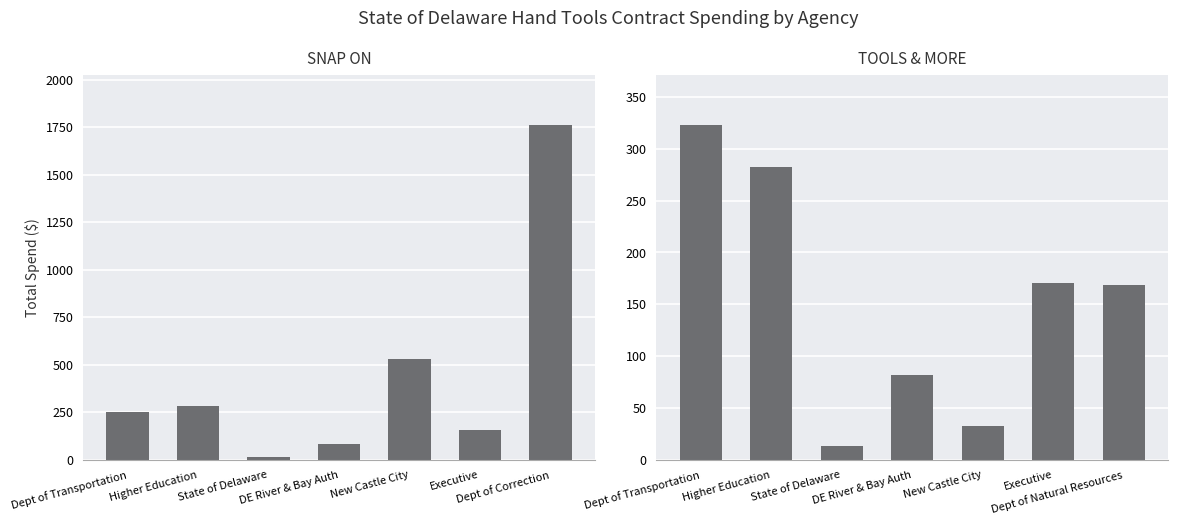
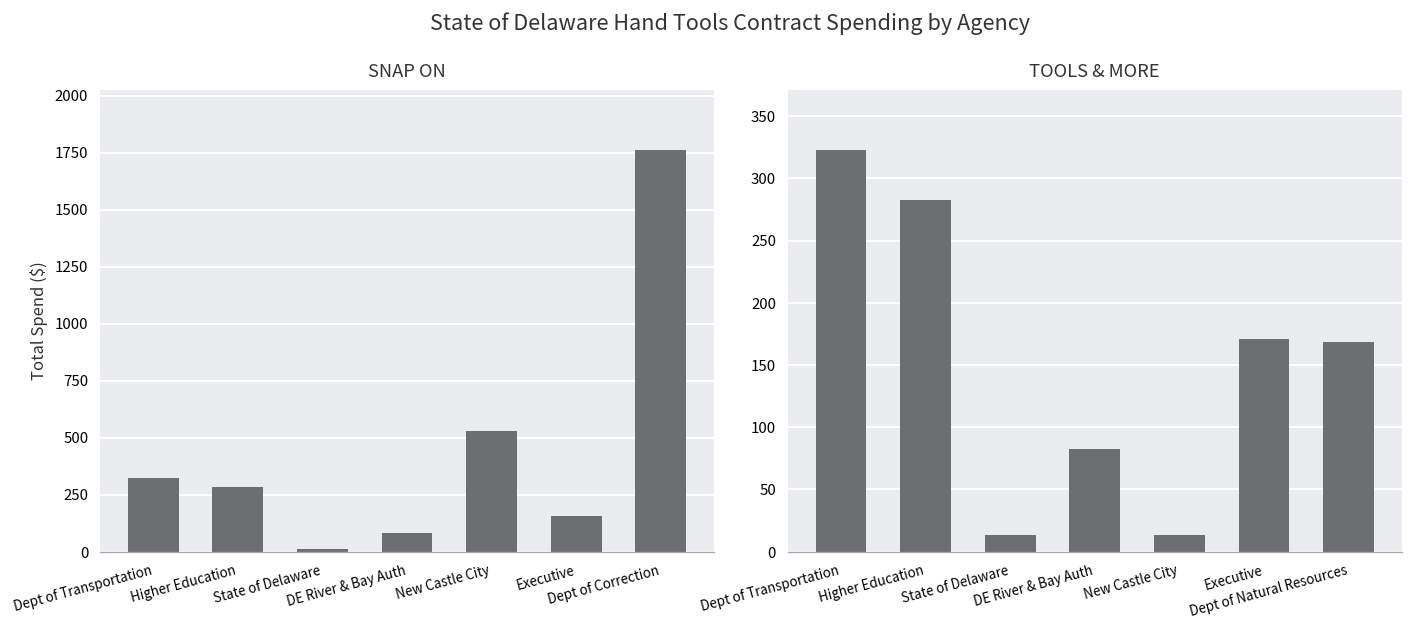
SNAP ON, Dept of Transportation: 250 -> 320
TOOLS & MORE, New Castle City: 32 -> 14
